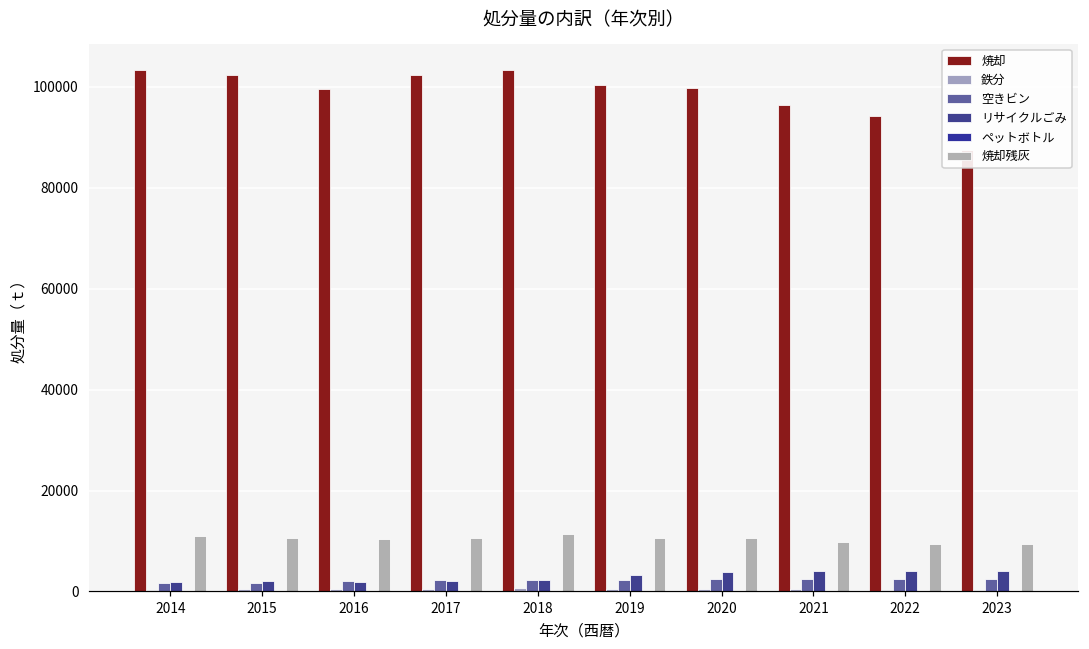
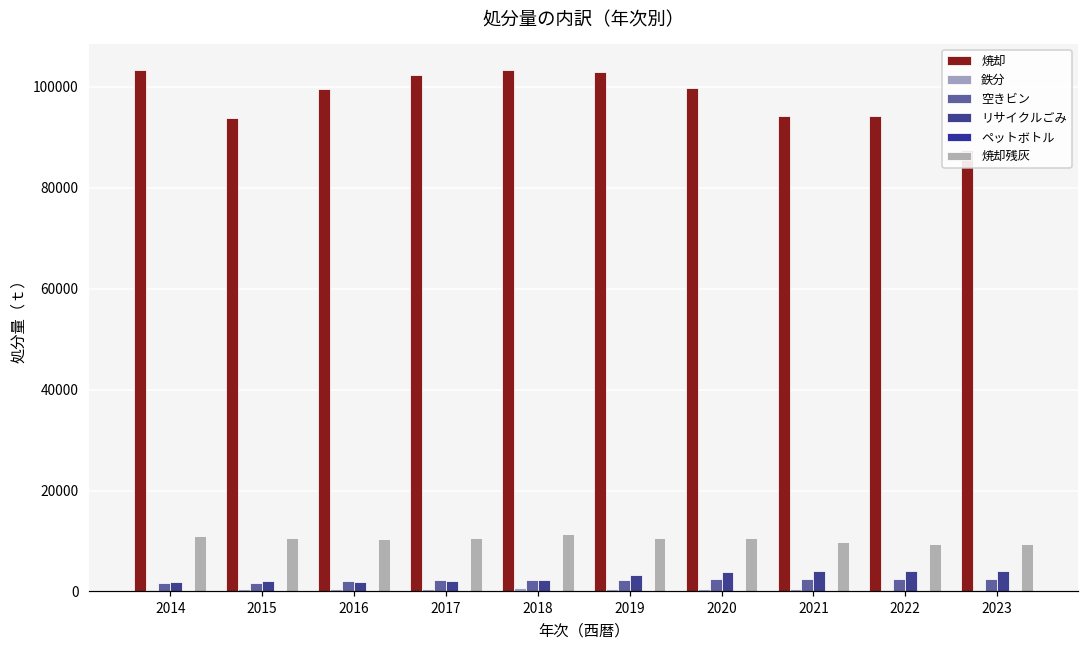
焼却, 2015: 102000 -> 94000
焼却, 2019: 100000 -> 103000
焼却, 2021: 96000 -> 94000
